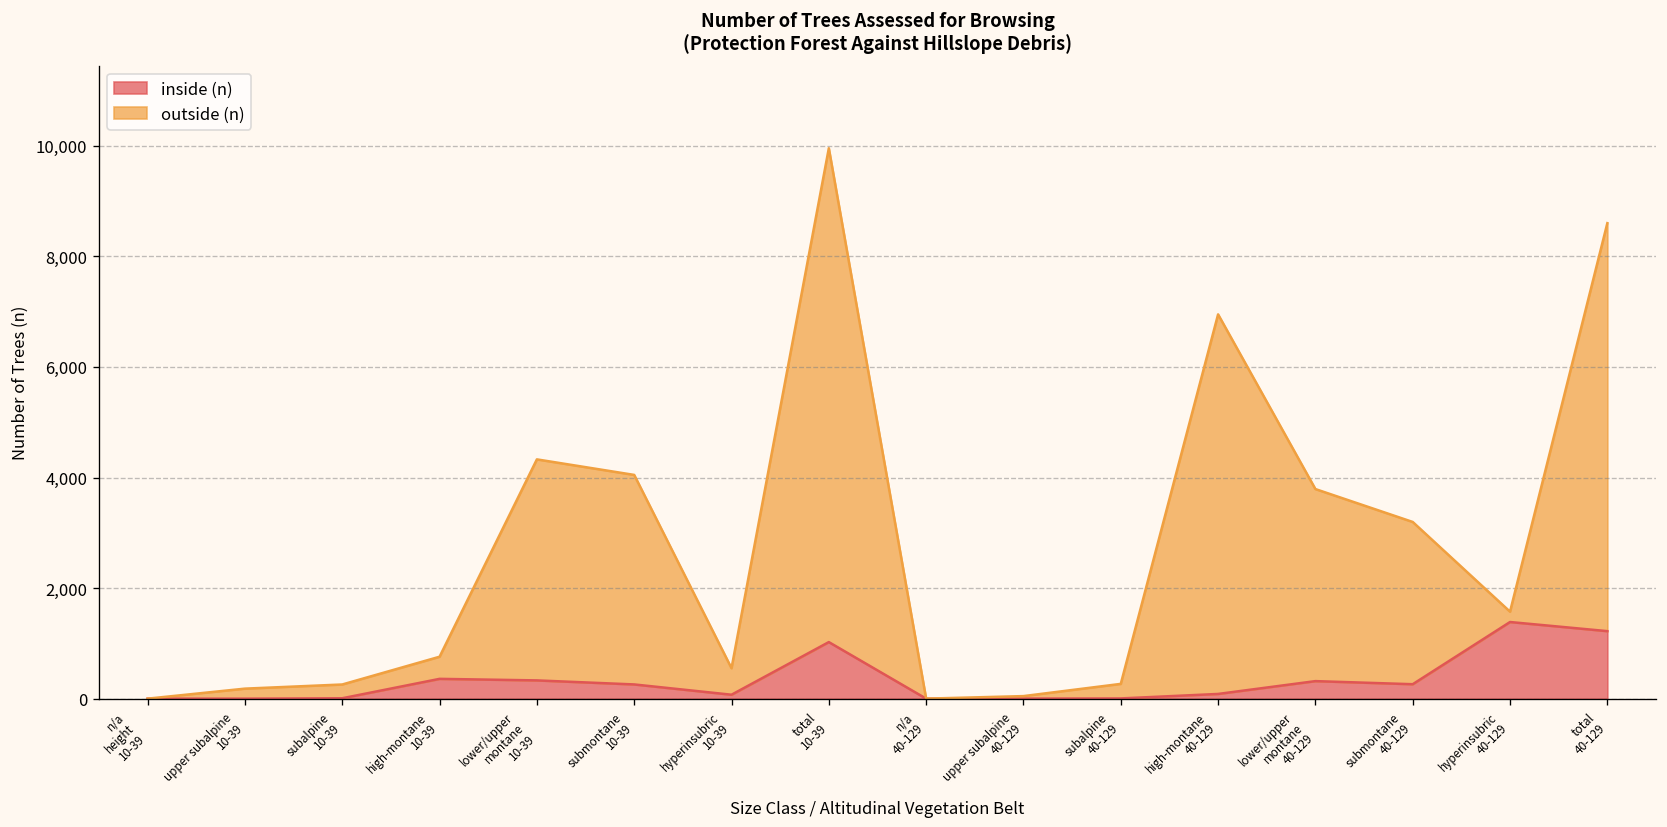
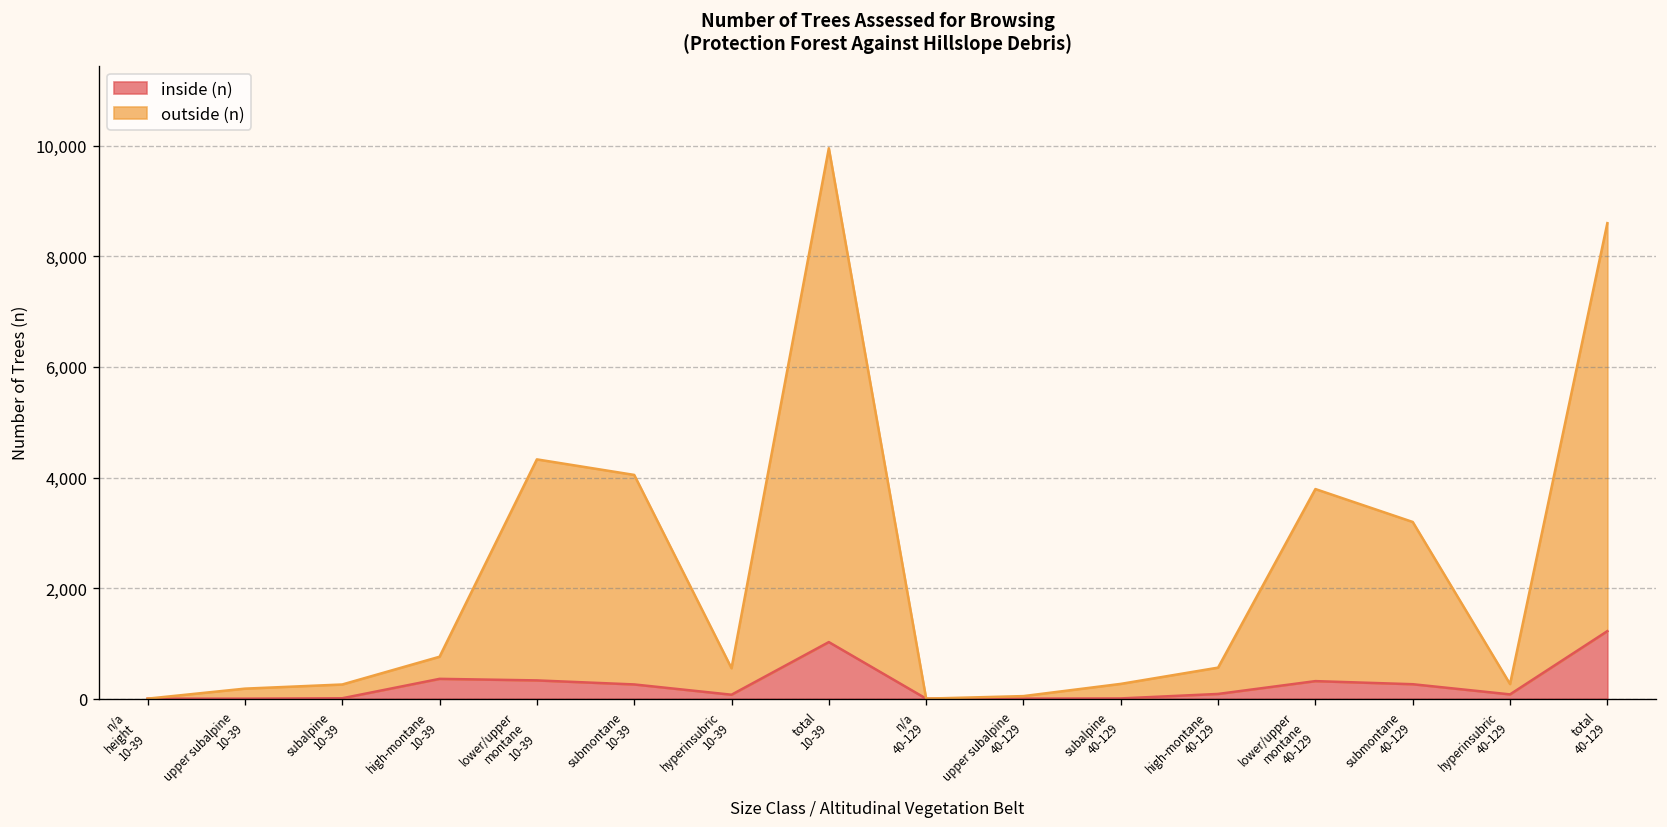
outside (n), high-montane 40-129: 6,900 -> 500
inside (n), hyperinsubric 40-129: 1,400 -> 100
